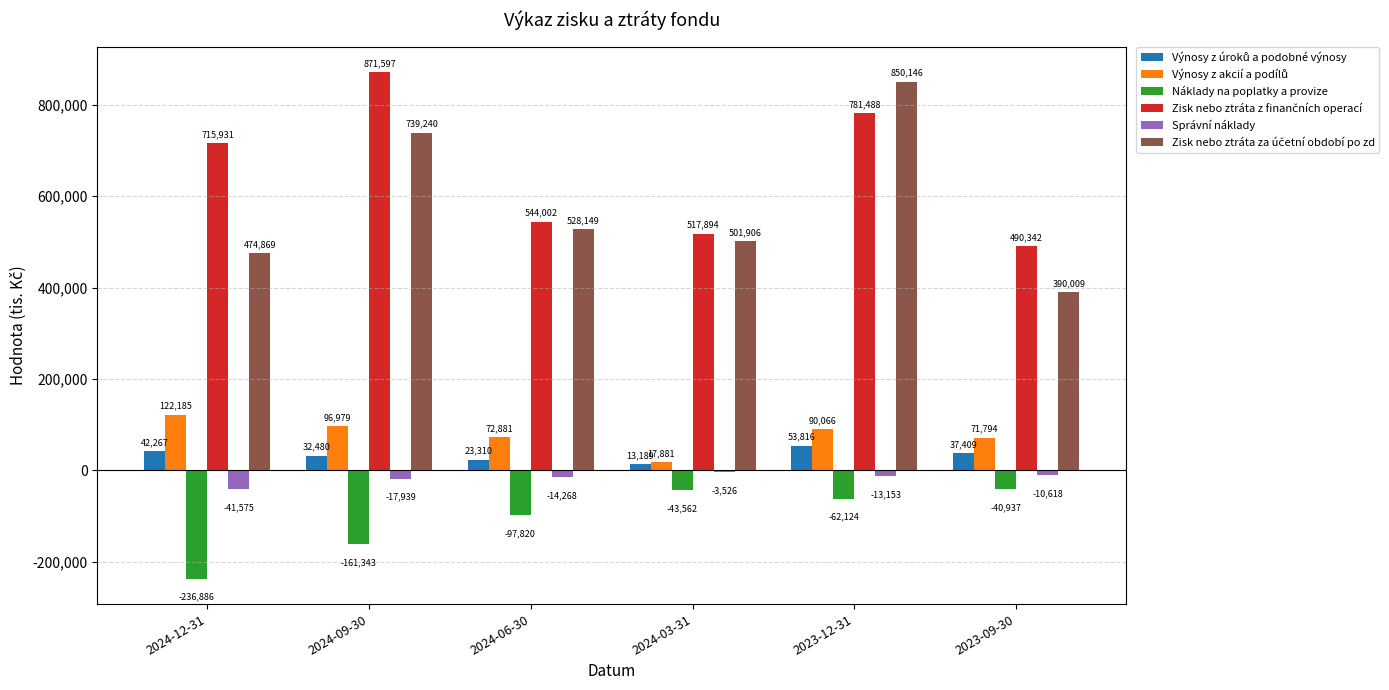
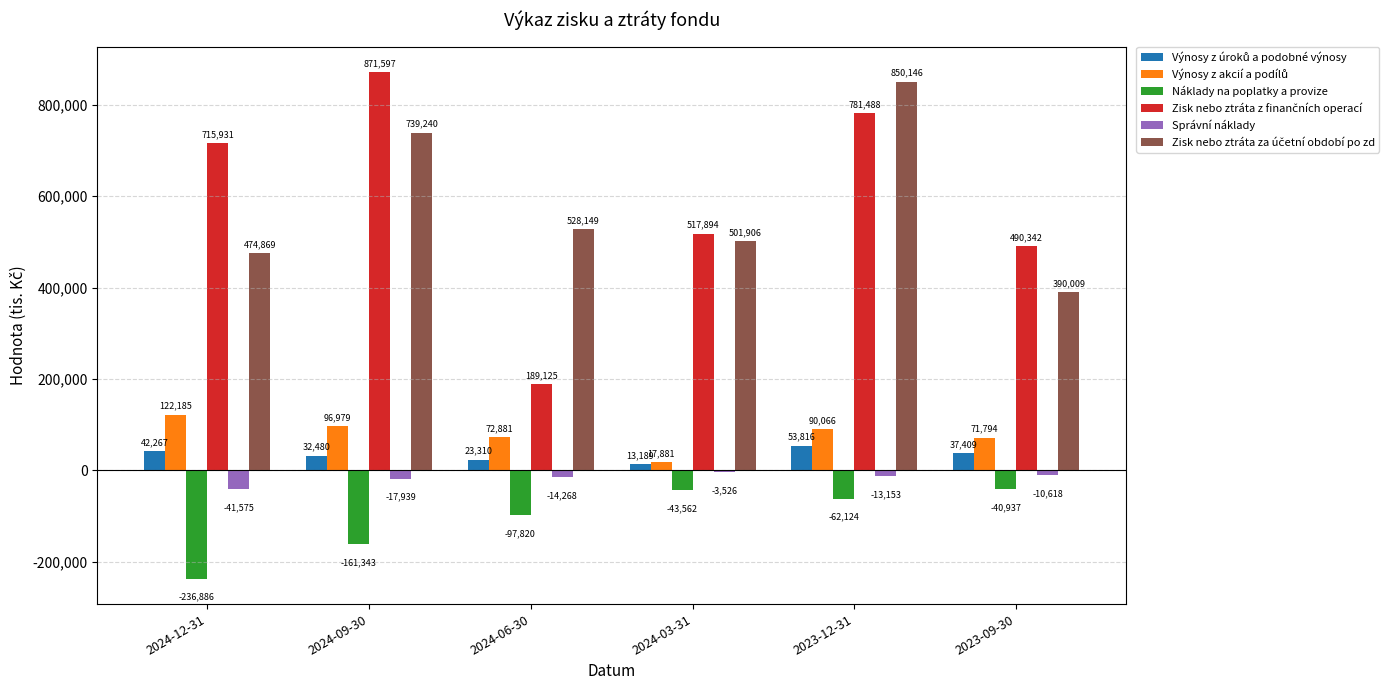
Zisk nebo ztráta z finančních operací, 2024-06-30: 544,002 -> 189,125
